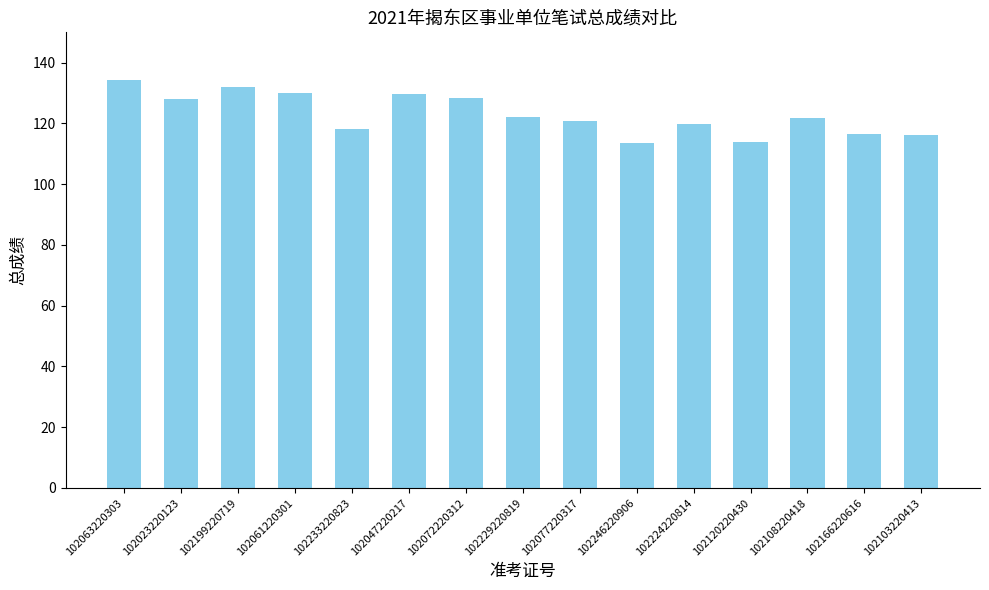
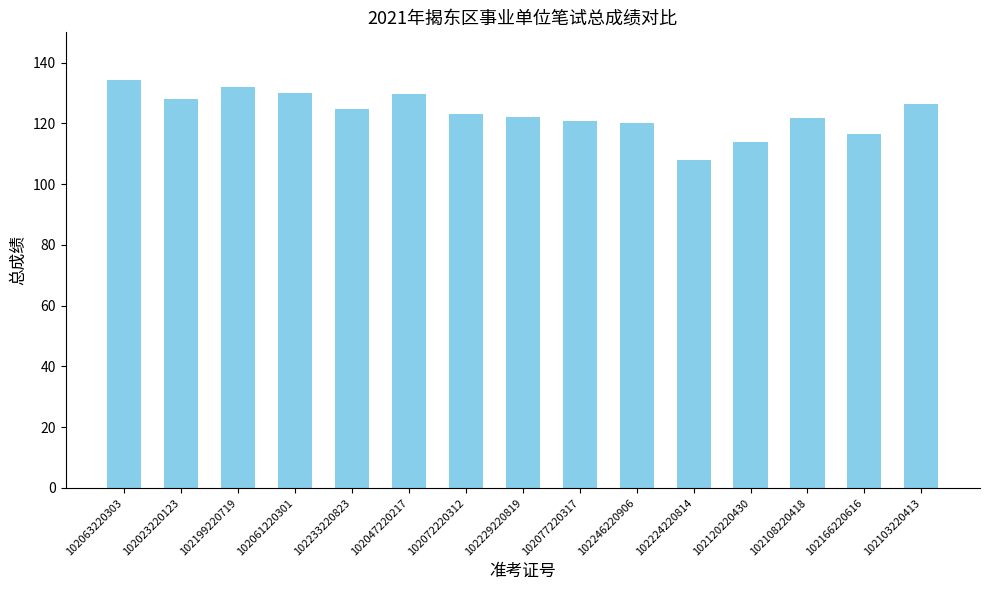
102233220823: 118 -> 125
102072220312: 128 -> 123
102246220906: 114 -> 120
102224220814: 120 -> 108
102103220413: 116 -> 126
